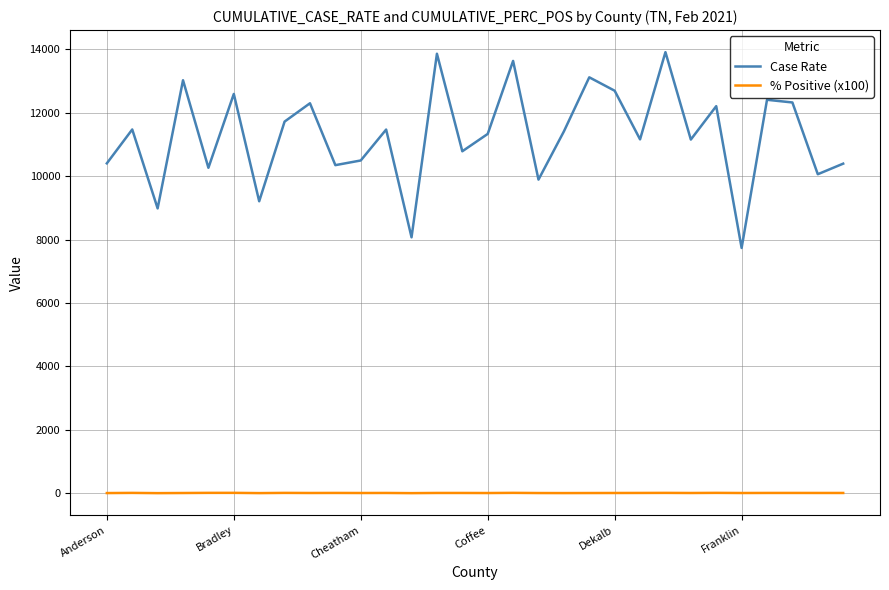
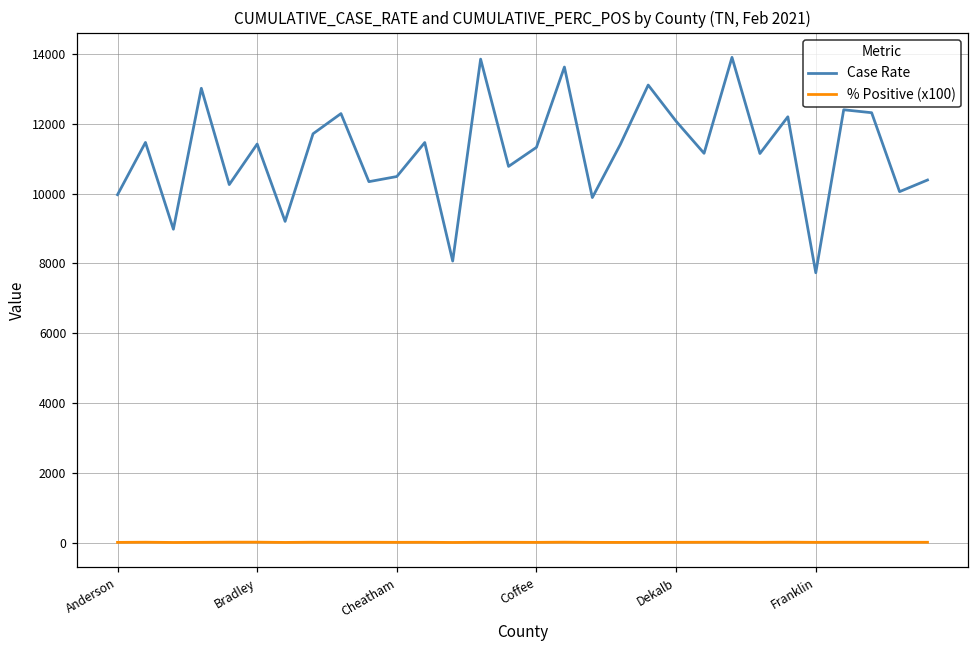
Case Rate, Anderson: 10400 -> 10000
Case Rate, Bradley: 12600 -> 11400
Case Rate, Dekalb: 12700 -> 12100
